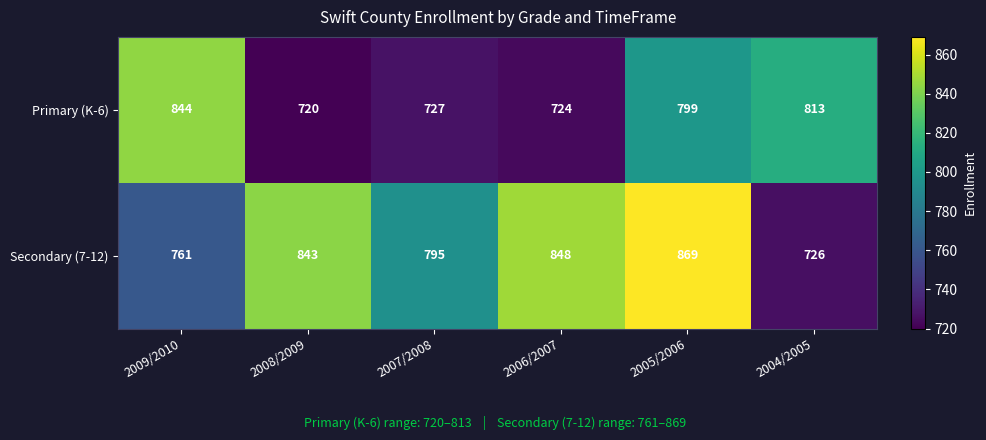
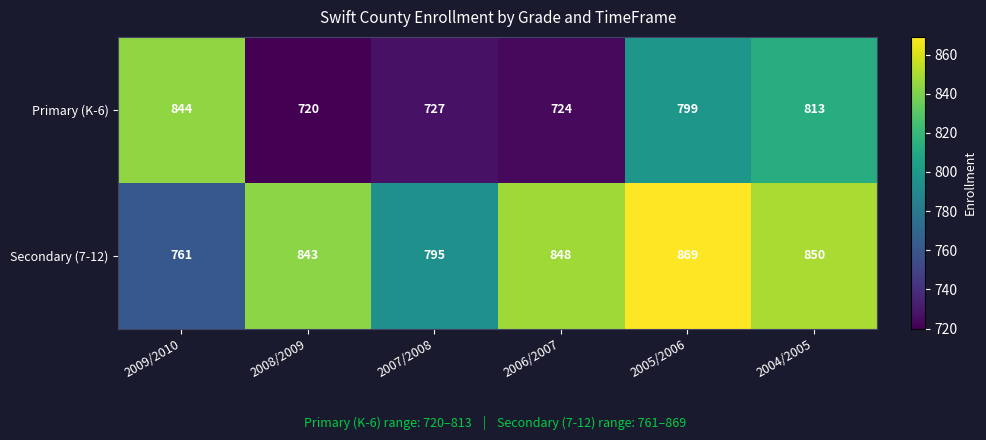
Secondary (7-12), 2004/2005: 726 -> 850
